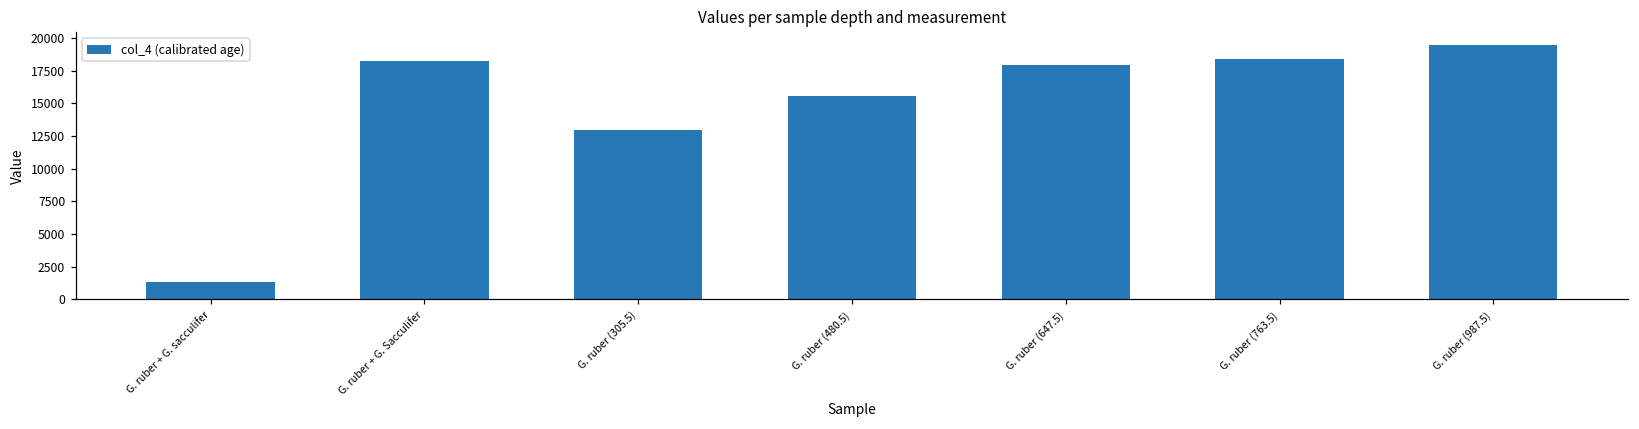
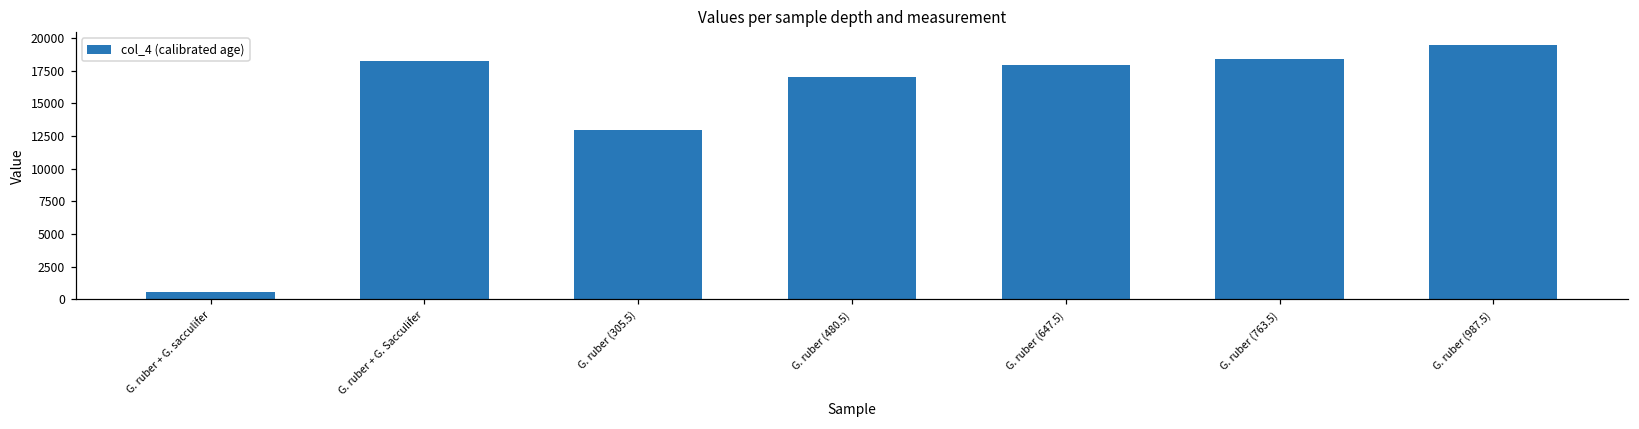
G. ruber + G. sacculifer: 1400 -> 600
G. ruber (480.5): 15600 -> 17000
